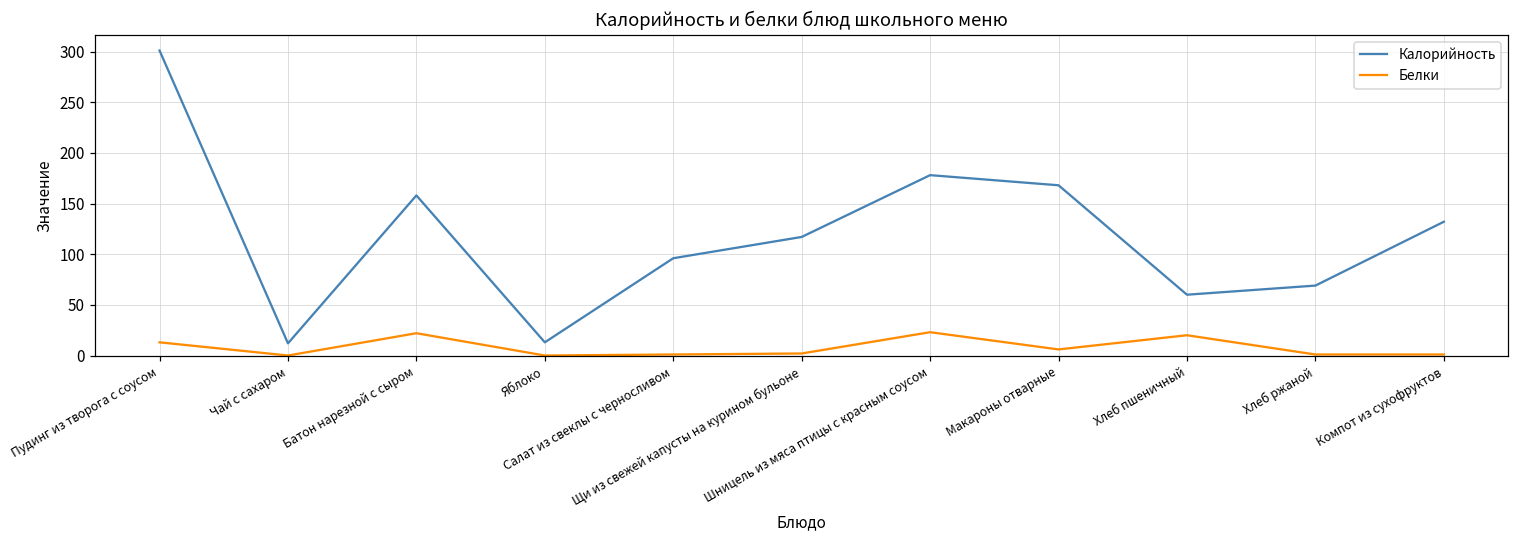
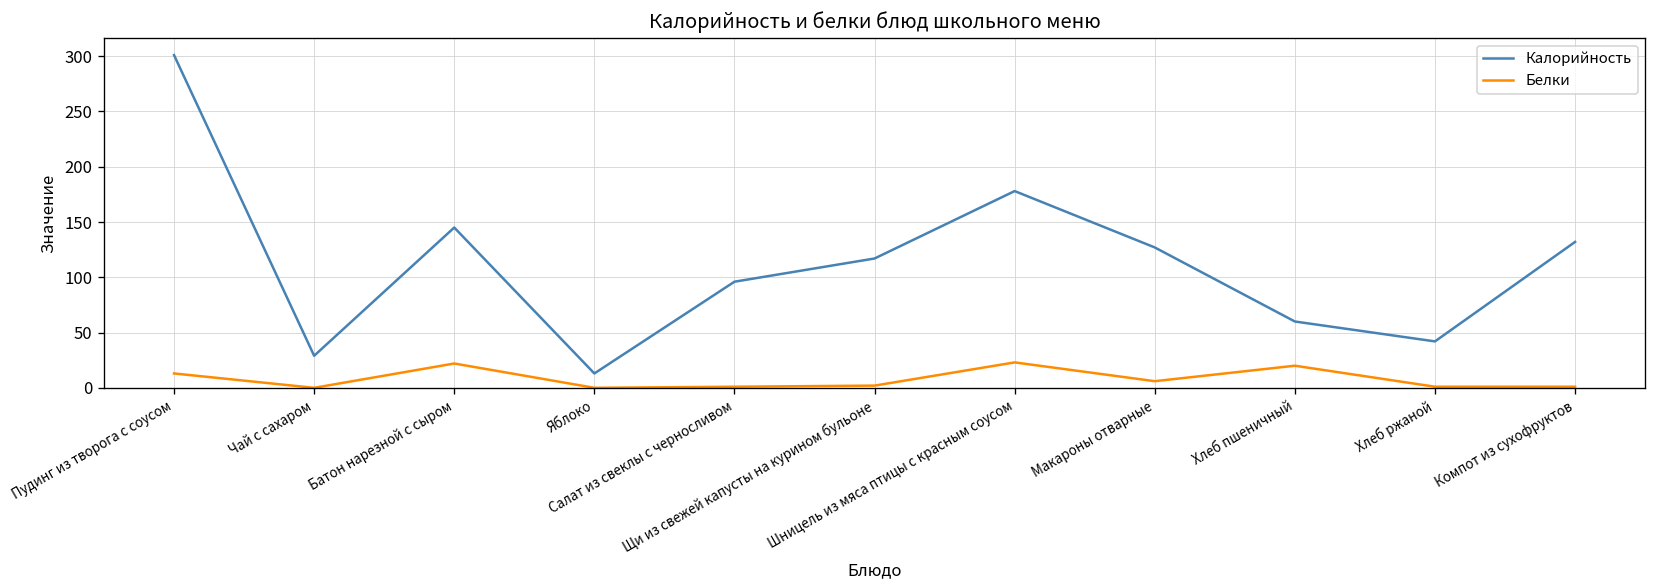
Калорийность, Чай с сахаром: 10 -> 30
Калорийность, Батон нарезной с сыром: 160 -> 150
Калорийность, Макароны отварные: 170 -> 130
Калорийность, Хлеб ржаной: 70 -> 40
